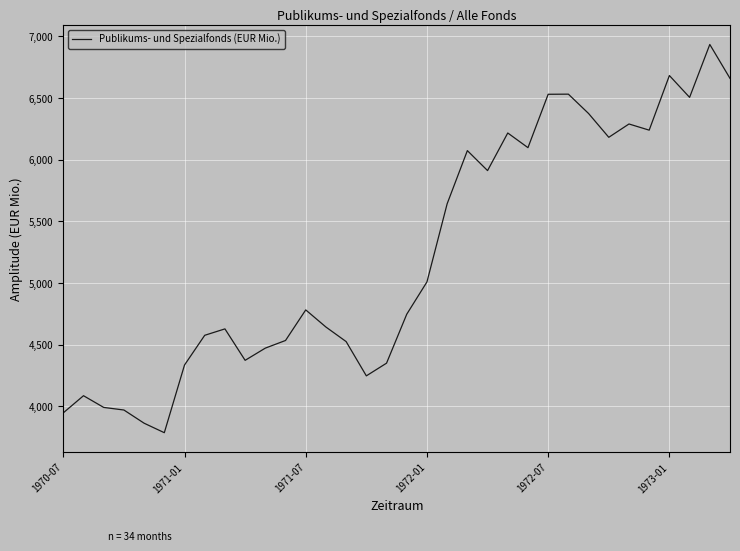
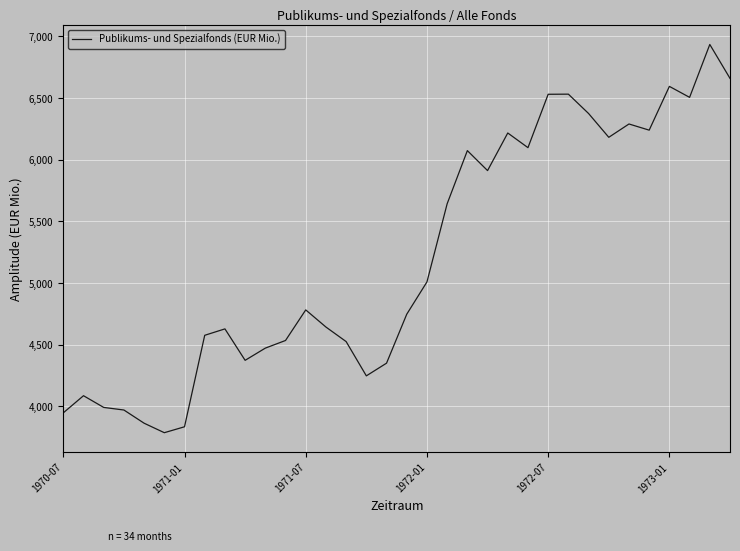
1971-01: 4,340 -> 3,830
1973-01: 6,680 -> 6,600
